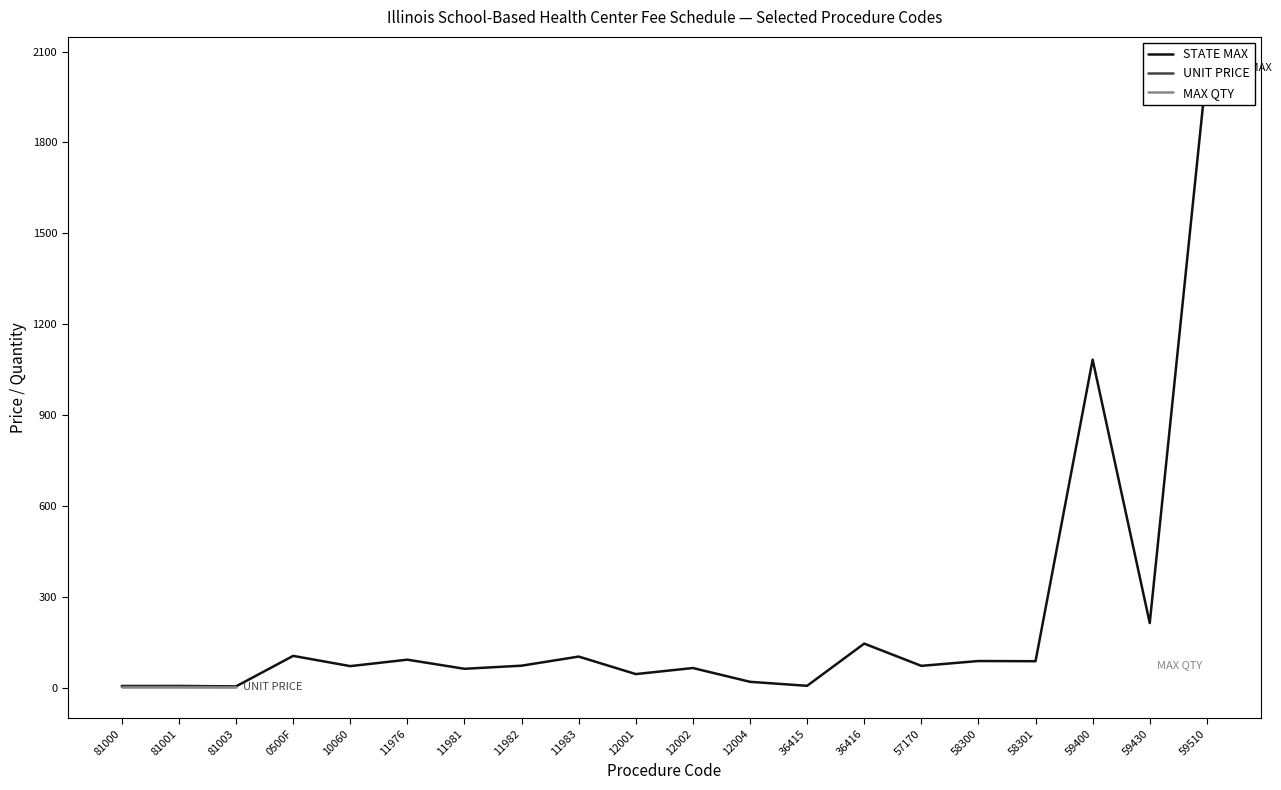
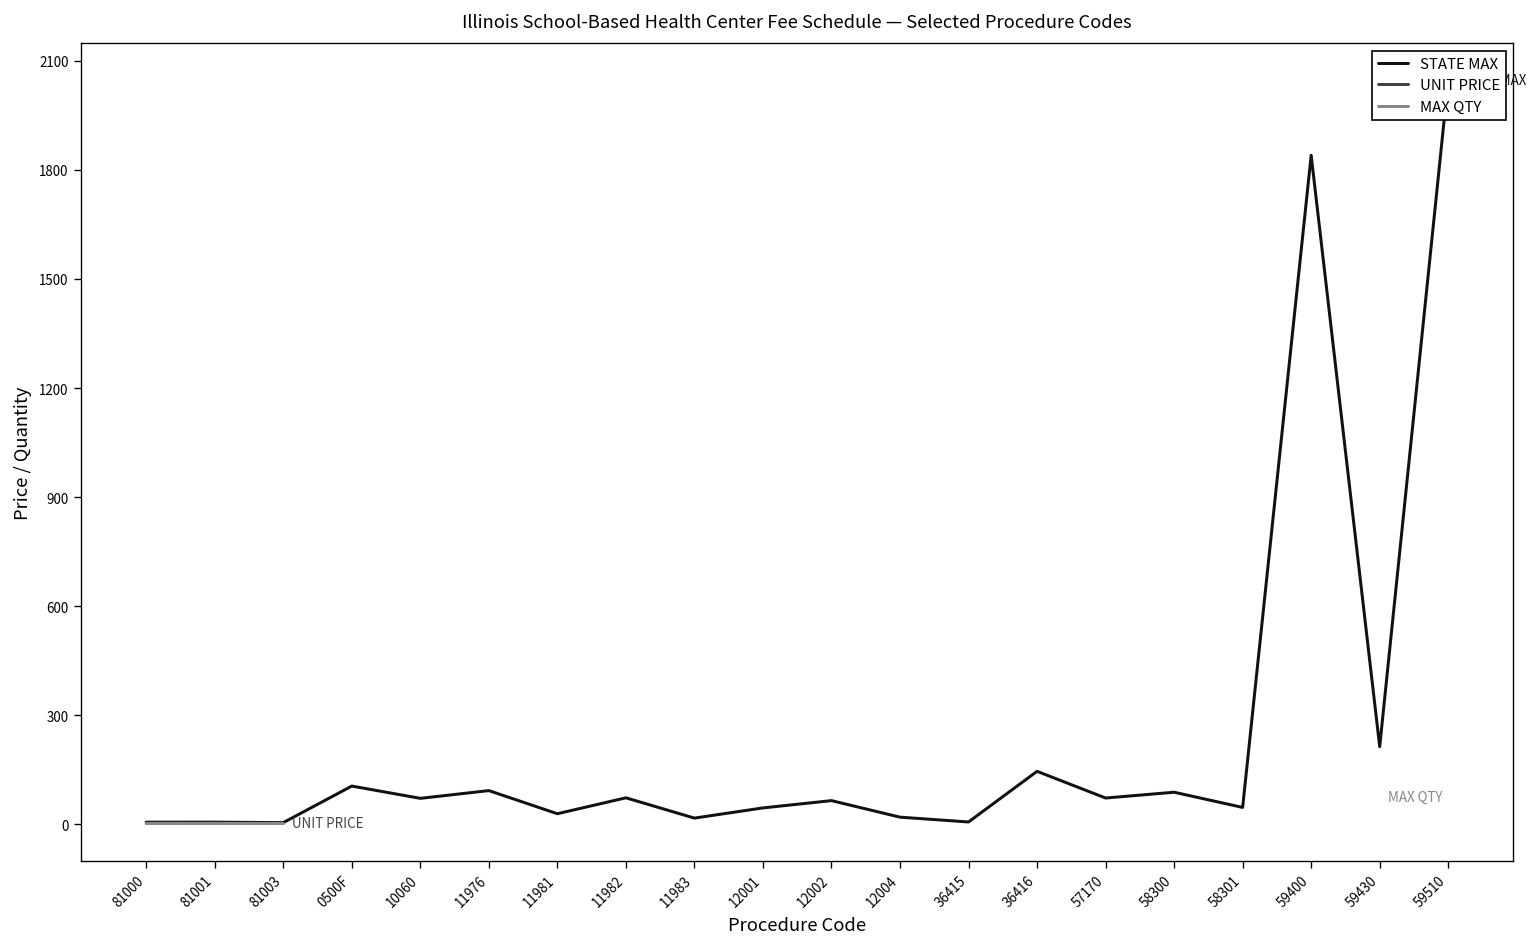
STATE MAX, 11981: 60 -> 30
STATE MAX, 11983: 100 -> 20
STATE MAX, 58301: 90 -> 50
STATE MAX, 59400: 1080 -> 1840
